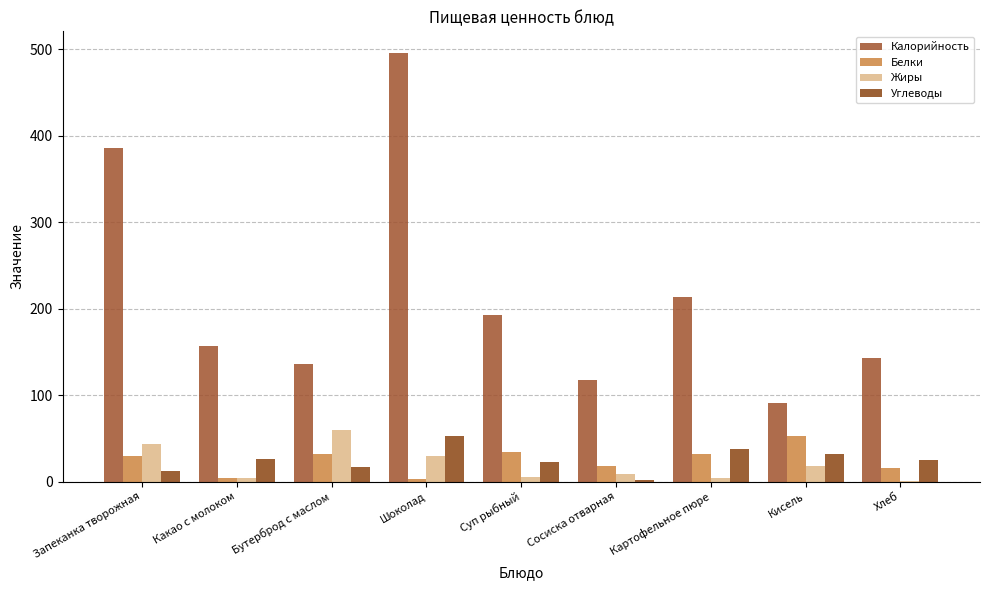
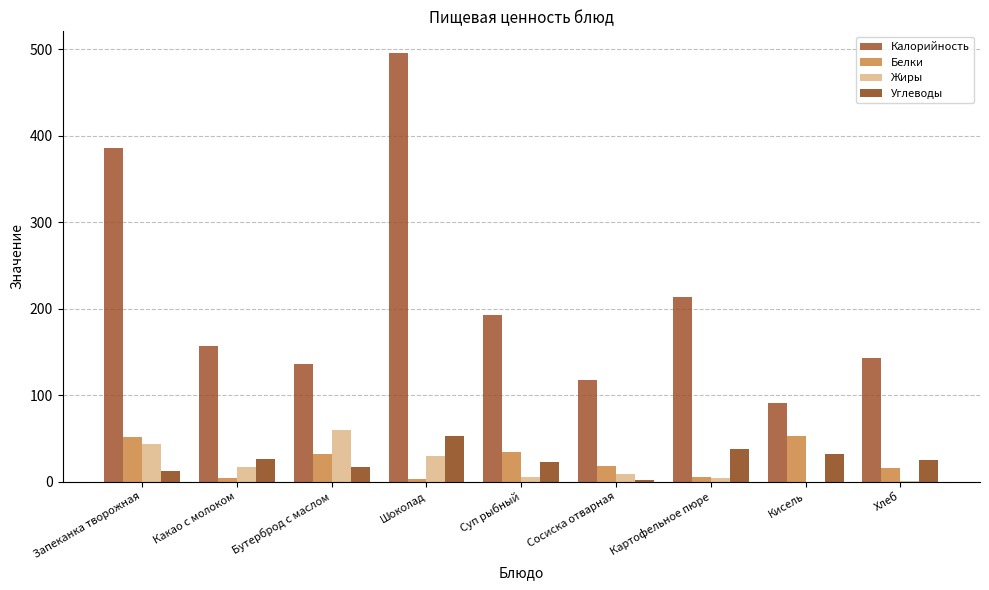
Белки, Запеканка творожная: 30 -> 50
Жиры, Какао с молоком: 0 -> 20
Белки, Картофельное пюре: 30 -> 10
Жиры, Кисель: 20 -> 0
